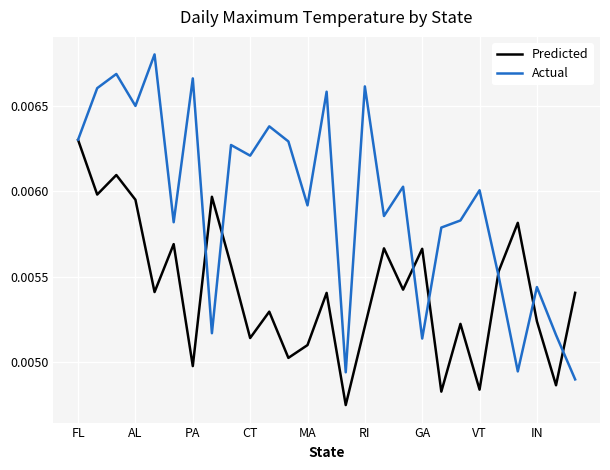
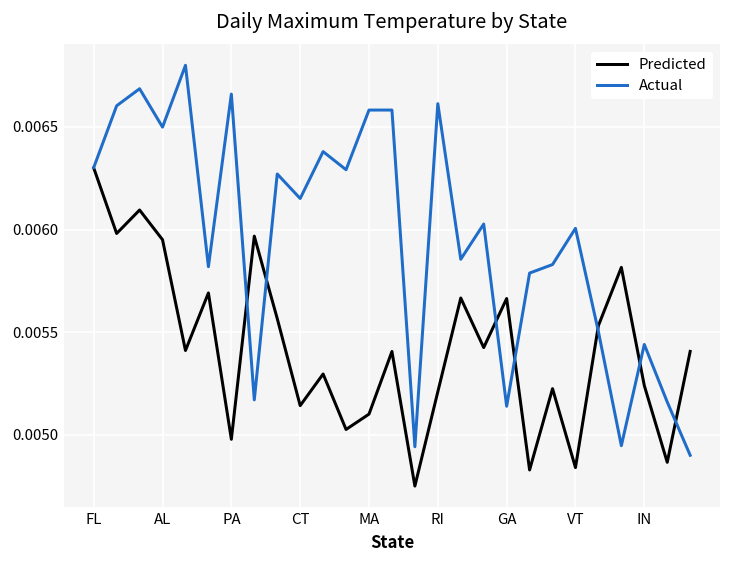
Actual, CT: 0.00621 -> 0.00615
Actual, MA: 0.00592 -> 0.00658
